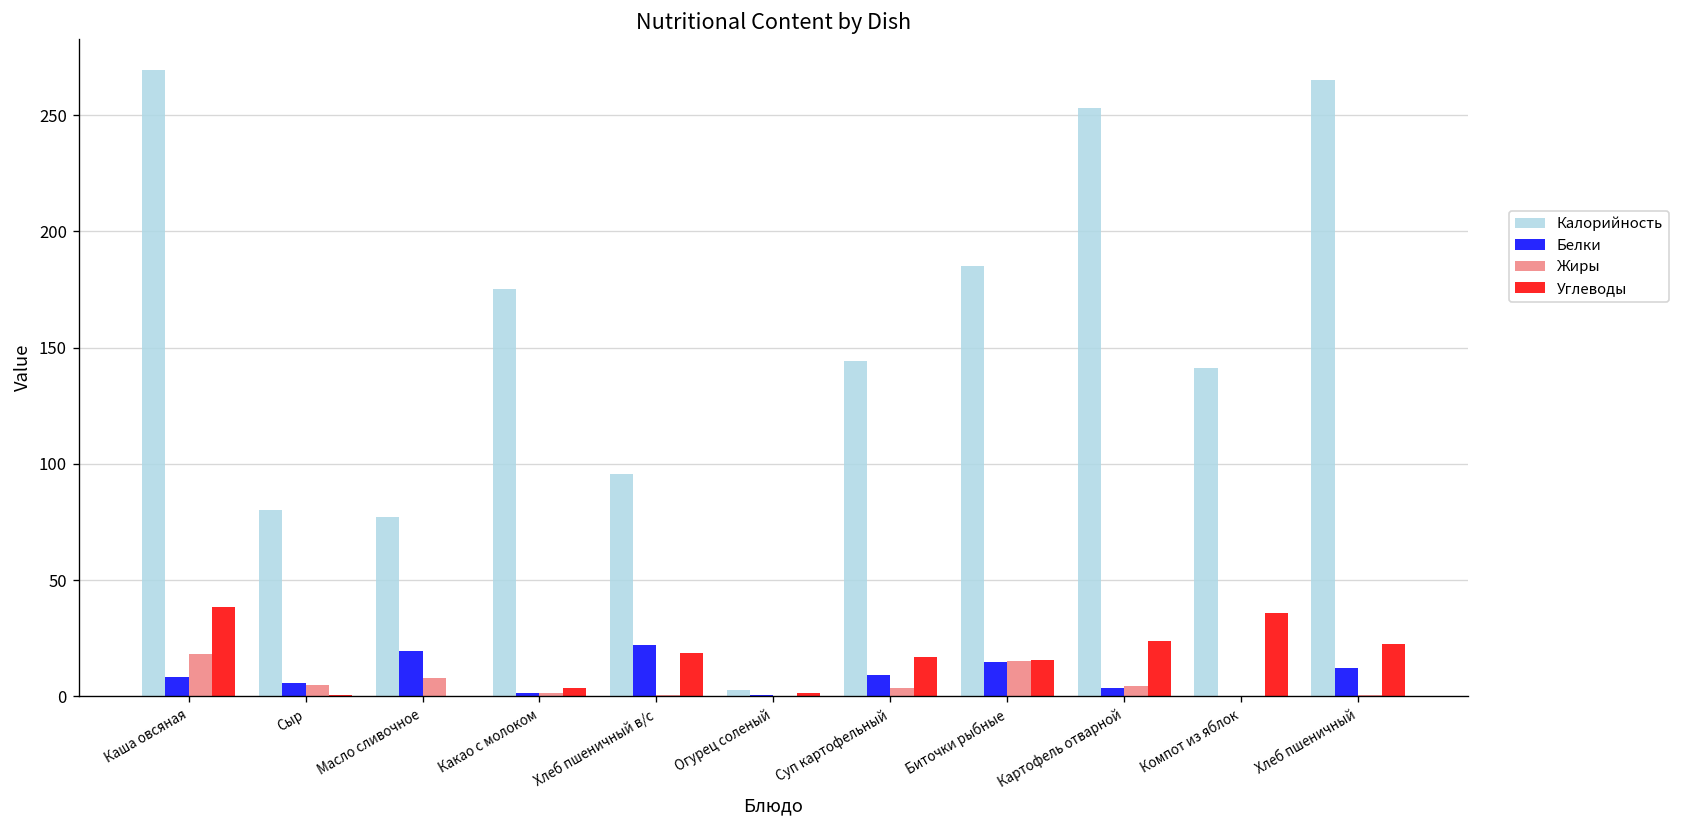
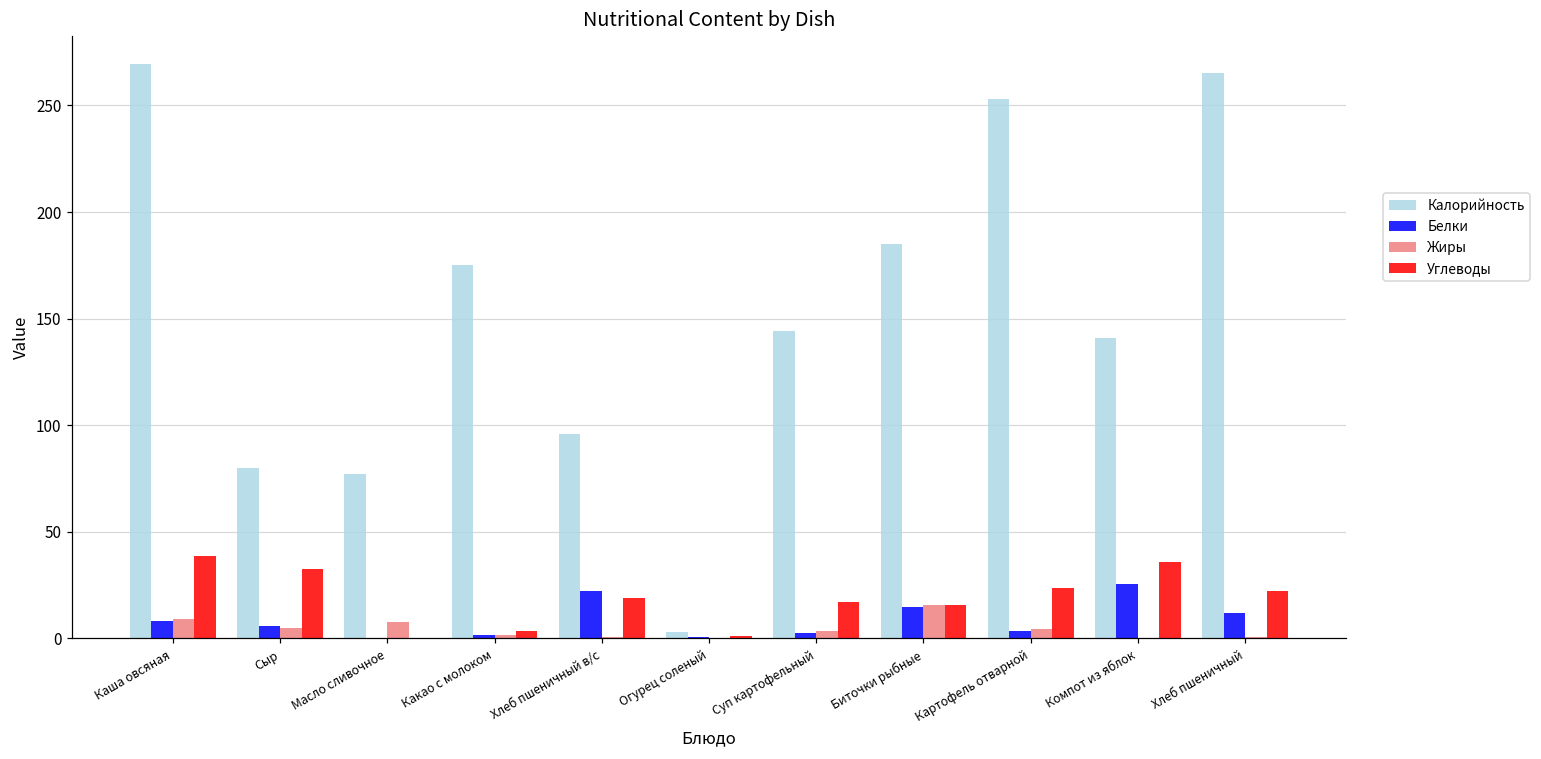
Жиры, Каша овсяная: 18 -> 9
Углеводы, Сыр: 0 -> 33
Белки, Масло сливочное: 20 -> 0
Белки, Суп картофельный: 9 -> 2
Белки, Компот из яблок: 0 -> 25
